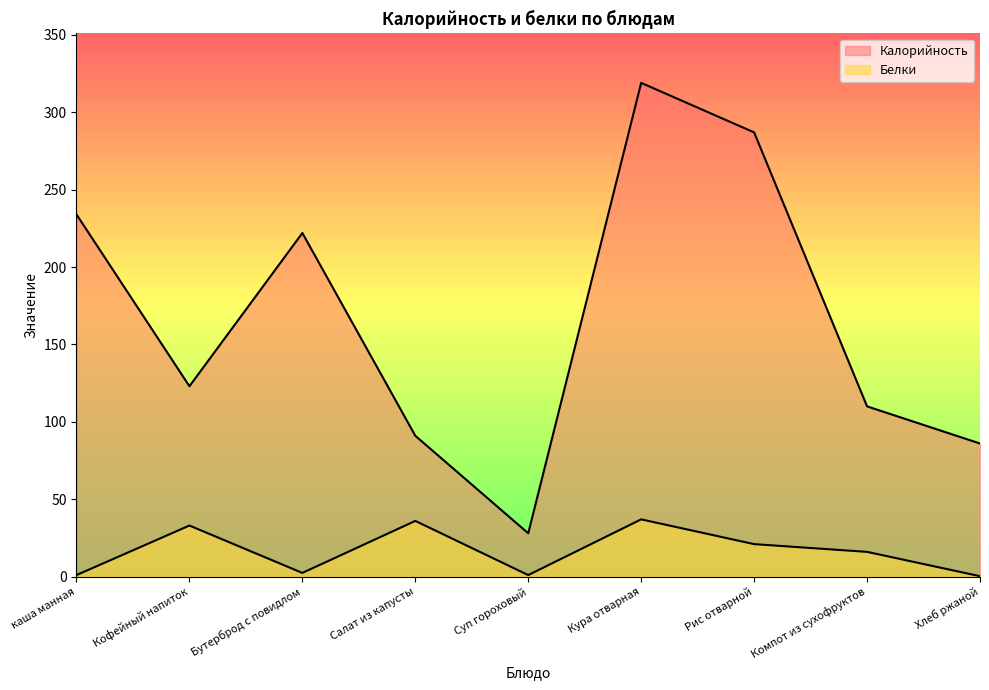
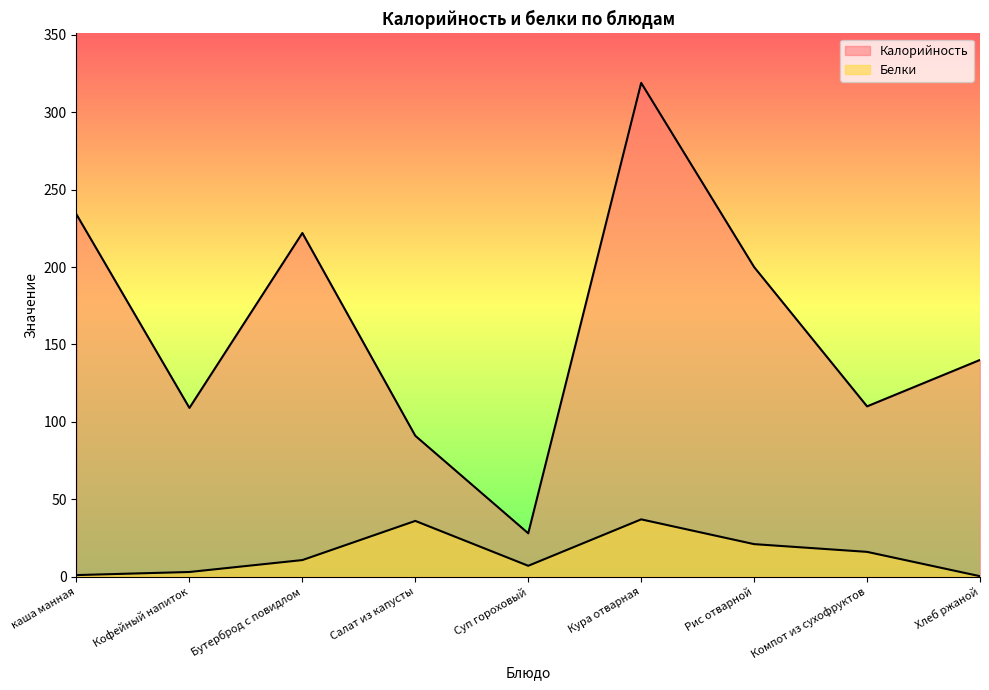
Калорийность, Кофейный напиток: 123 -> 109
Белки, Кофейный напиток: 33 -> 3
Белки, Бутерброд с повидлом: 2 -> 11
Белки, Суп гороховый: 1 -> 7
Калорийность, Рис отварной: 287 -> 200
Калорийность, Хлеб ржаной: 86 -> 140
